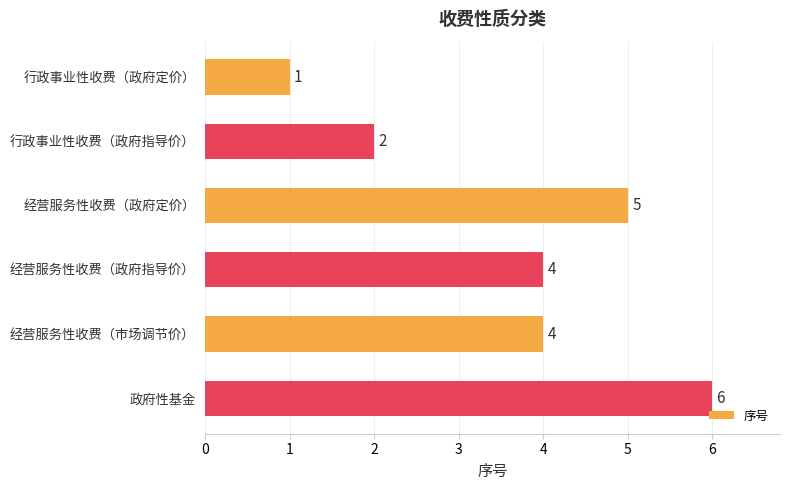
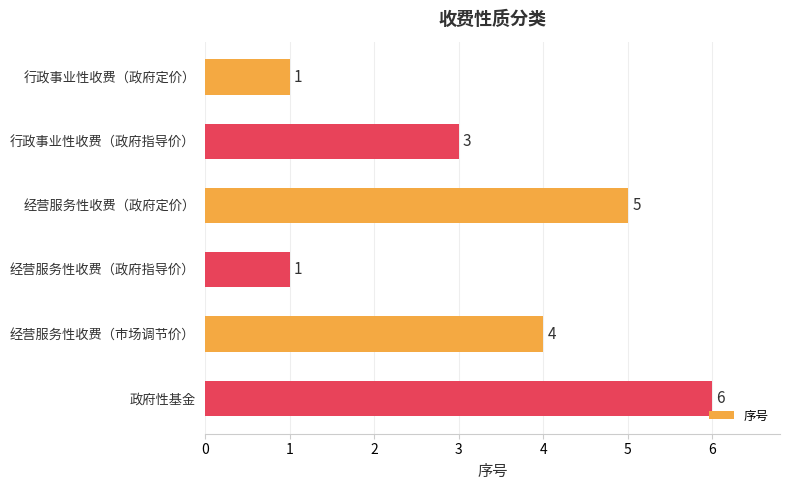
行政事业性收费（政府指导价）: 2 -> 3
经营服务性收费（政府指导价）: 4 -> 1
